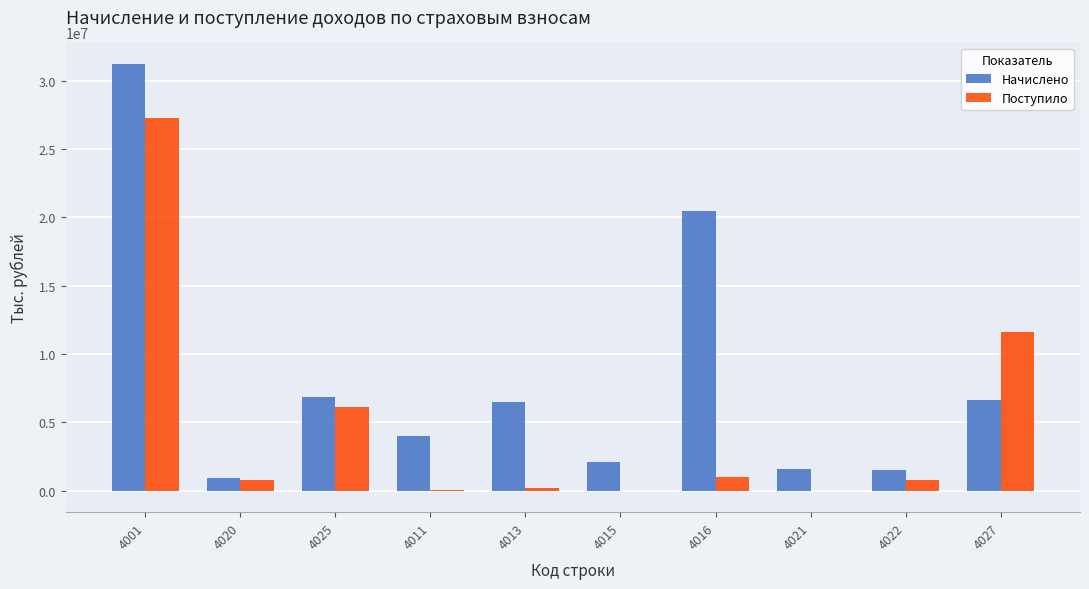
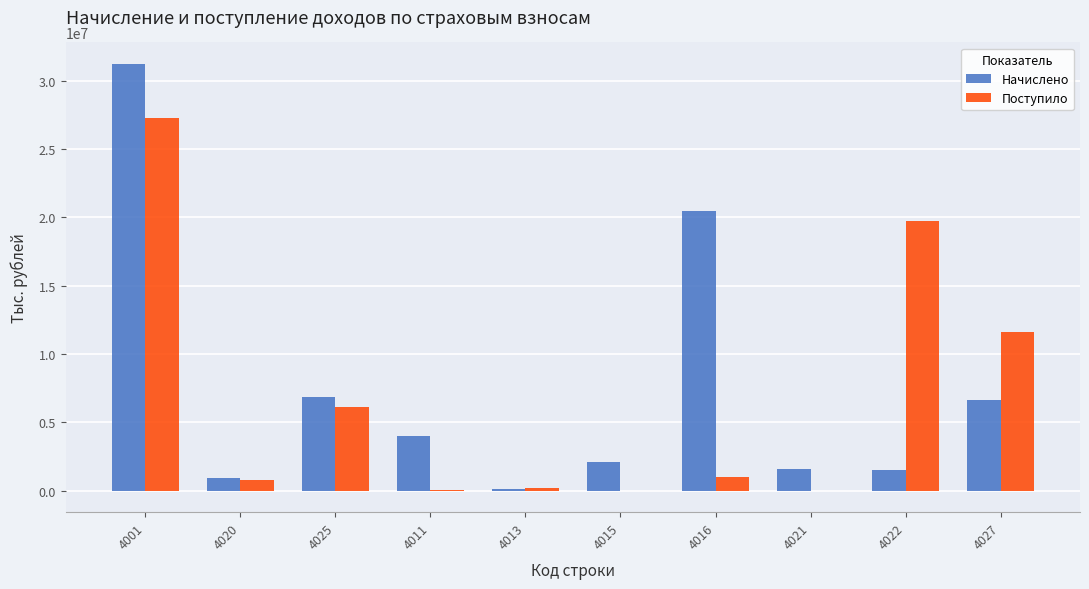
Начислено, 4013: 6500000 -> 100000
Поступило, 4022: 800000 -> 19800000
